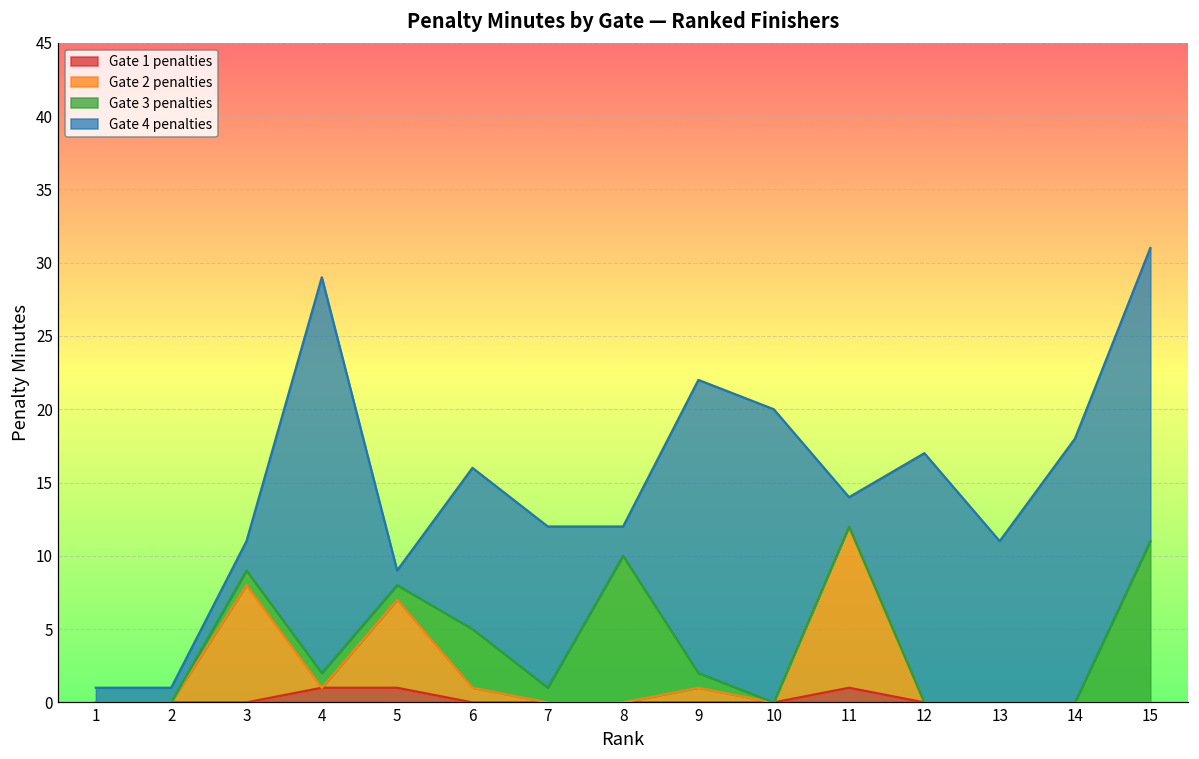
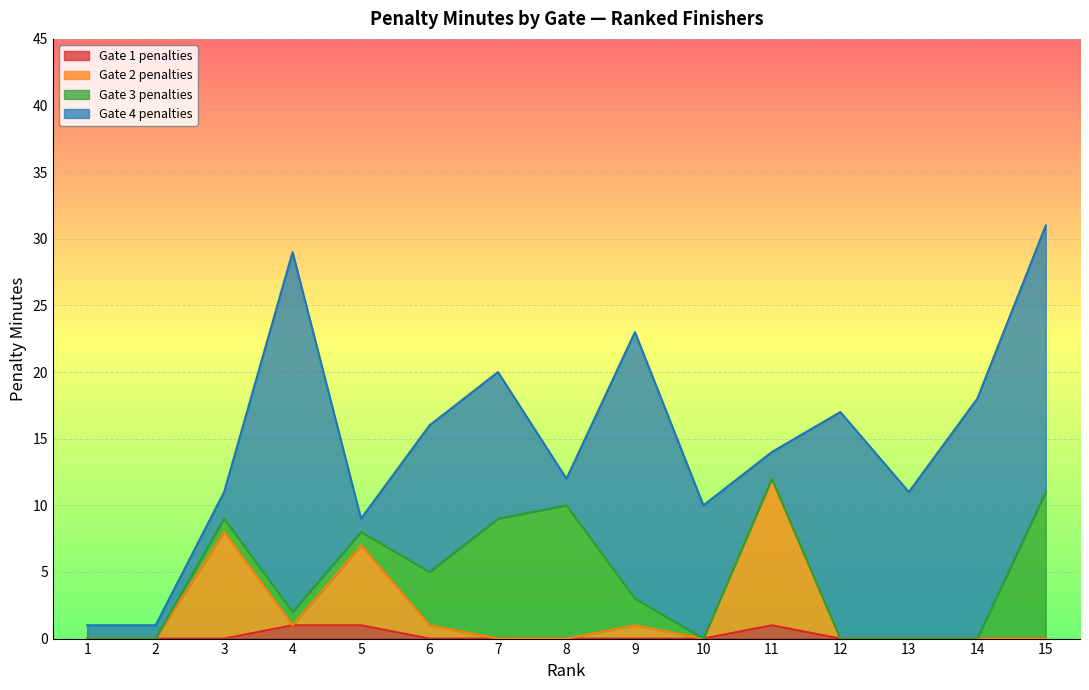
Gate 3 penalties, 7: 1 -> 9
Gate 3 penalties, 9: 1 -> 2
Gate 4 penalties, 10: 20 -> 10
